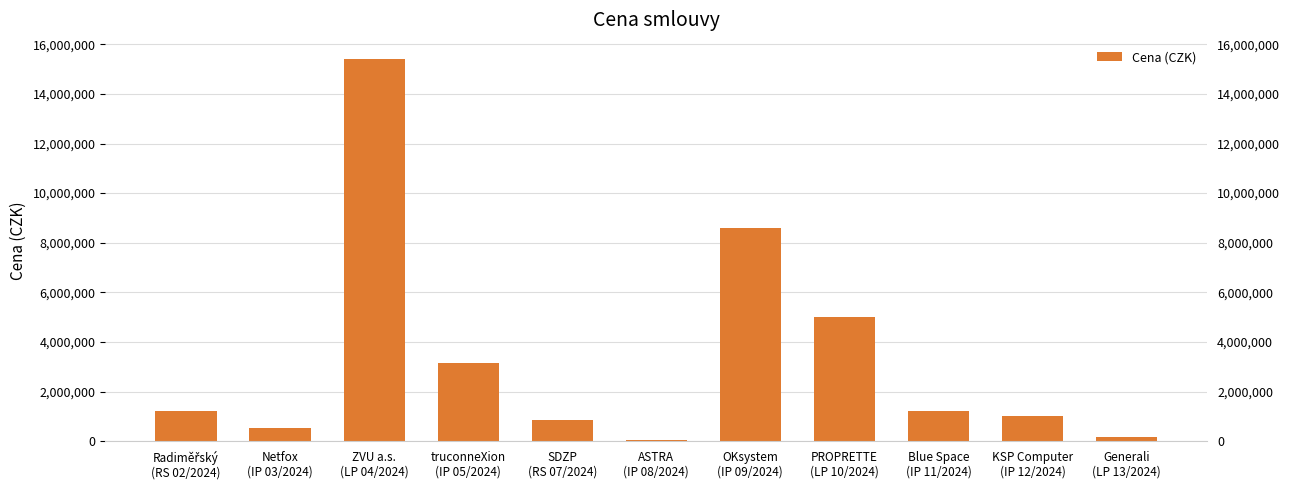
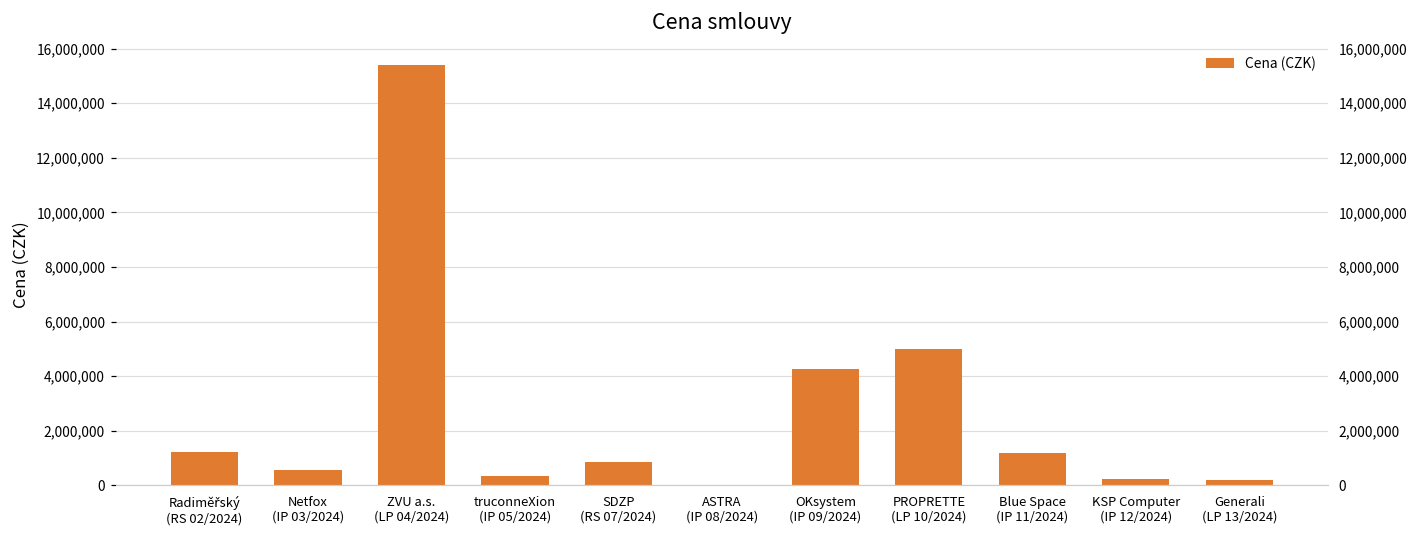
truconneXion (IP 05/2024): 3,200,000 -> 300,000
OKsystem (IP 09/2024): 8,600,000 -> 4,300,000
KSP Computer (IP 12/2024): 1,000,000 -> 200,000
